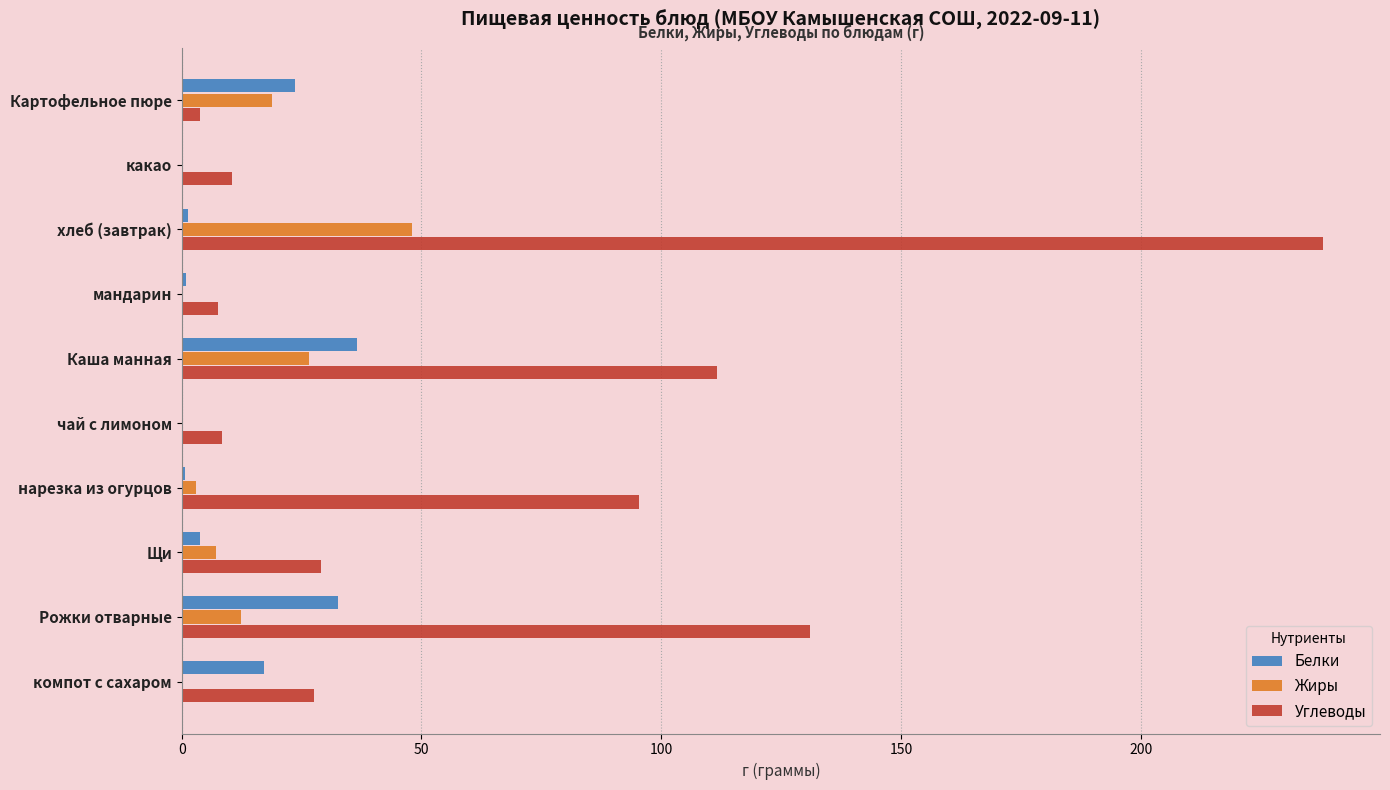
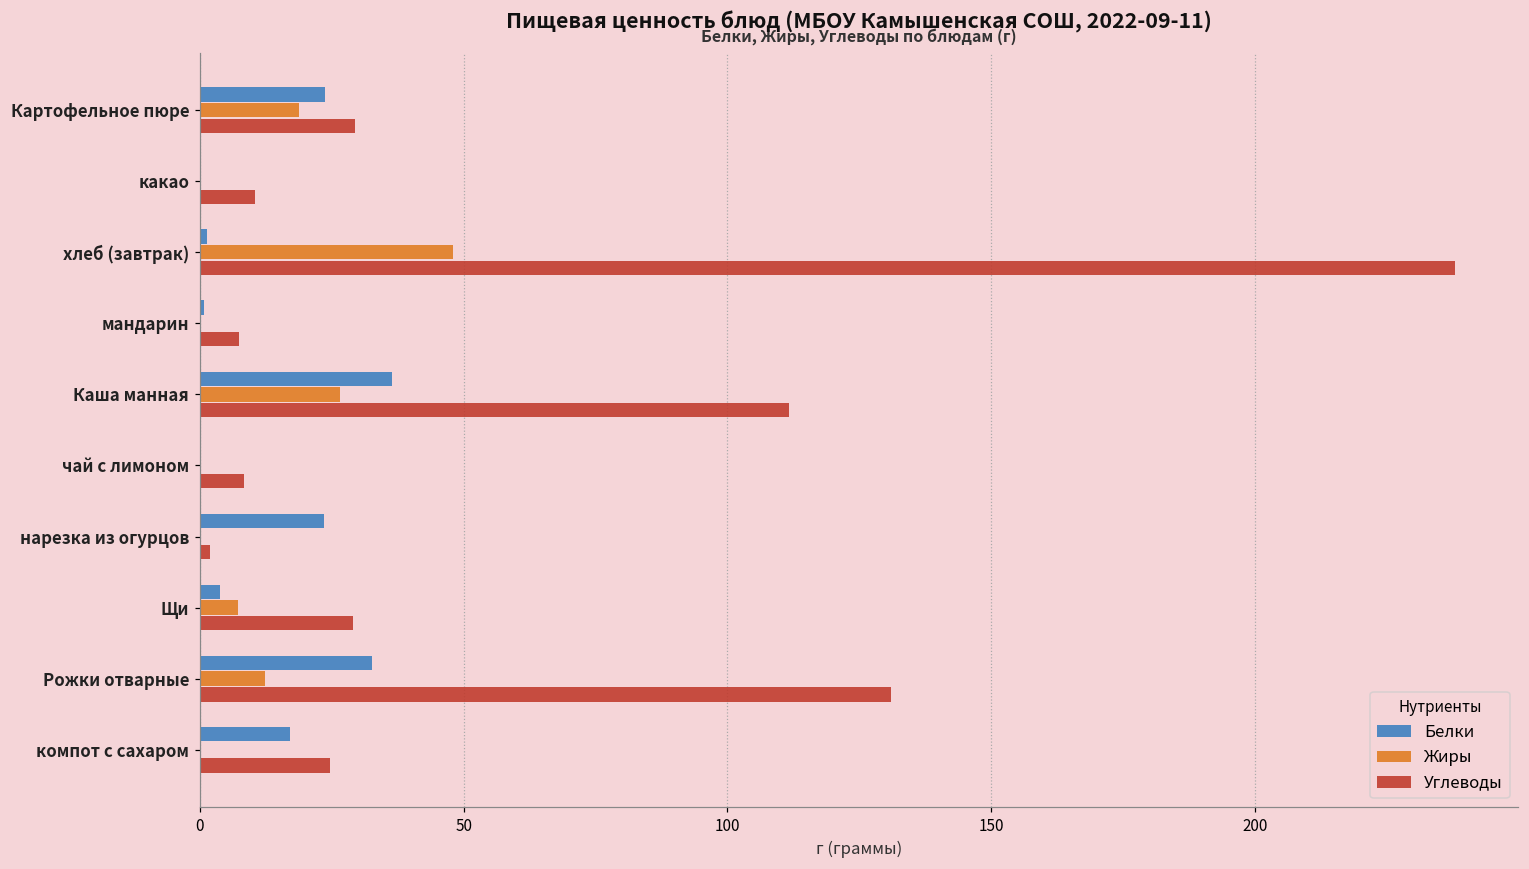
Углеводы, Картофельное пюре: 4 -> 29
Белки, нарезка из огурцов: 1 -> 24
Жиры, нарезка из огурцов: 3 -> 0
Углеводы, нарезка из огурцов: 95 -> 2
Углеводы, компот с сахаром: 28 -> 25
